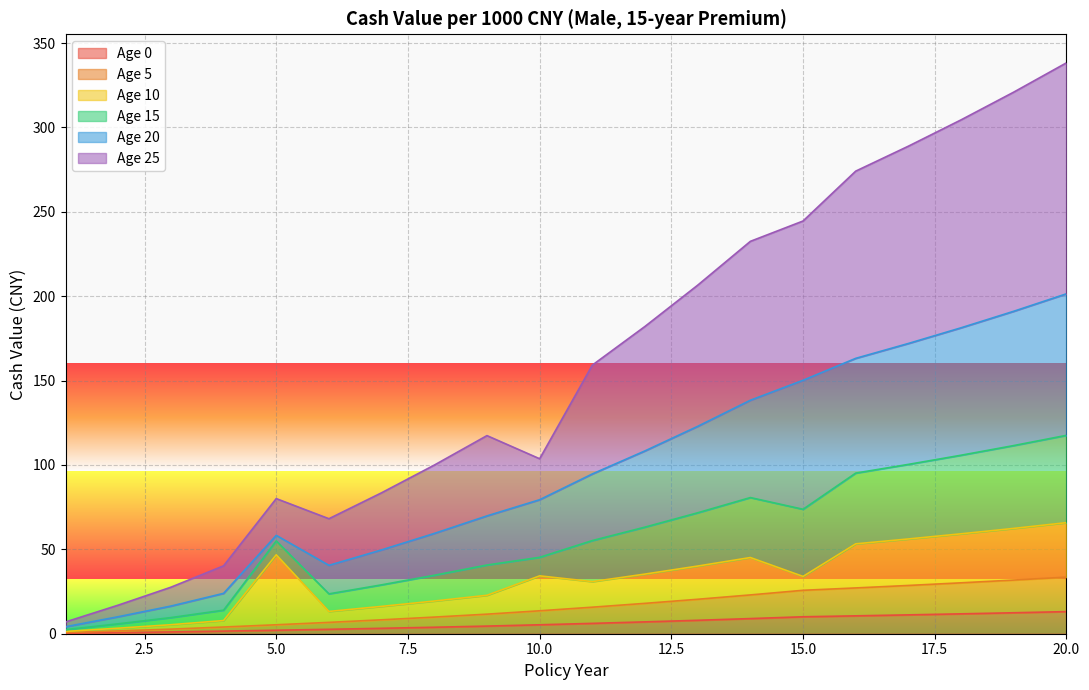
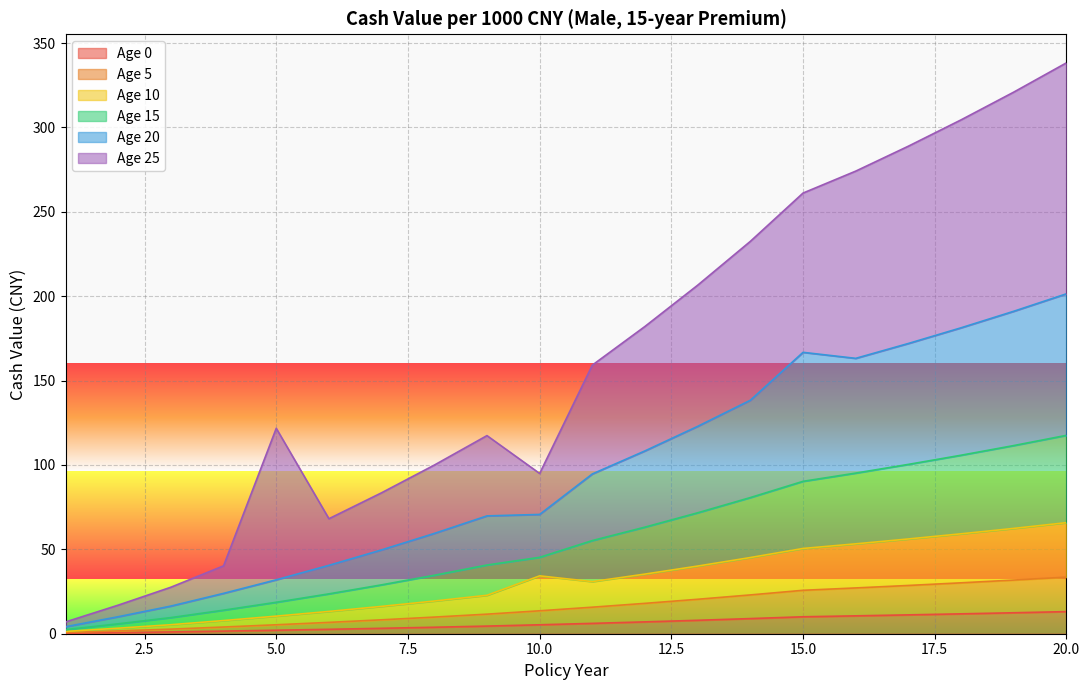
Age 10, 5.0: 41 -> 5
Age 20, 5.0: 3 -> 13
Age 25, 5.0: 22 -> 90
Age 20, 10.0: 34 -> 25
Age 10, 15.0: 8 -> 25
